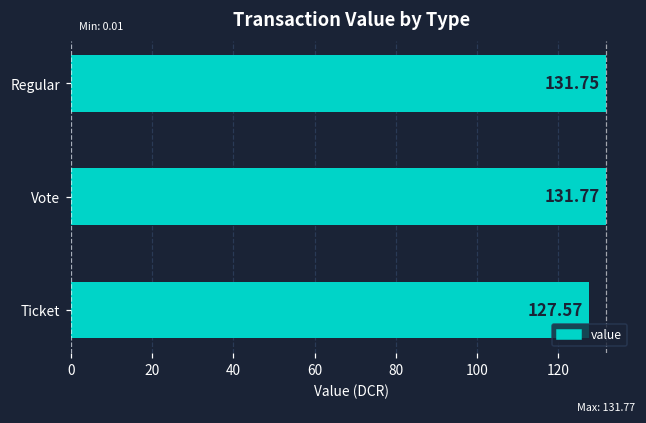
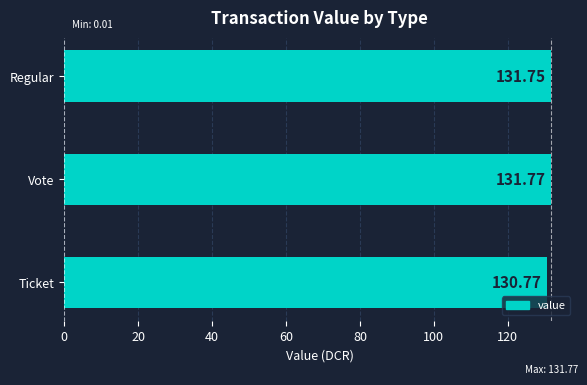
Ticket: 127.57 -> 130.77
